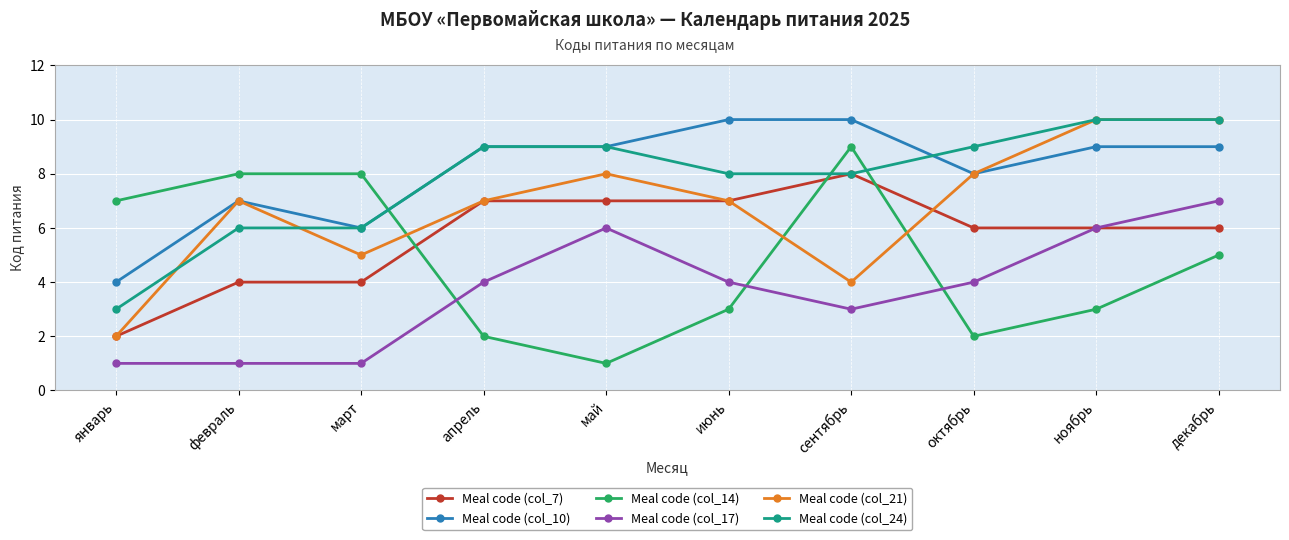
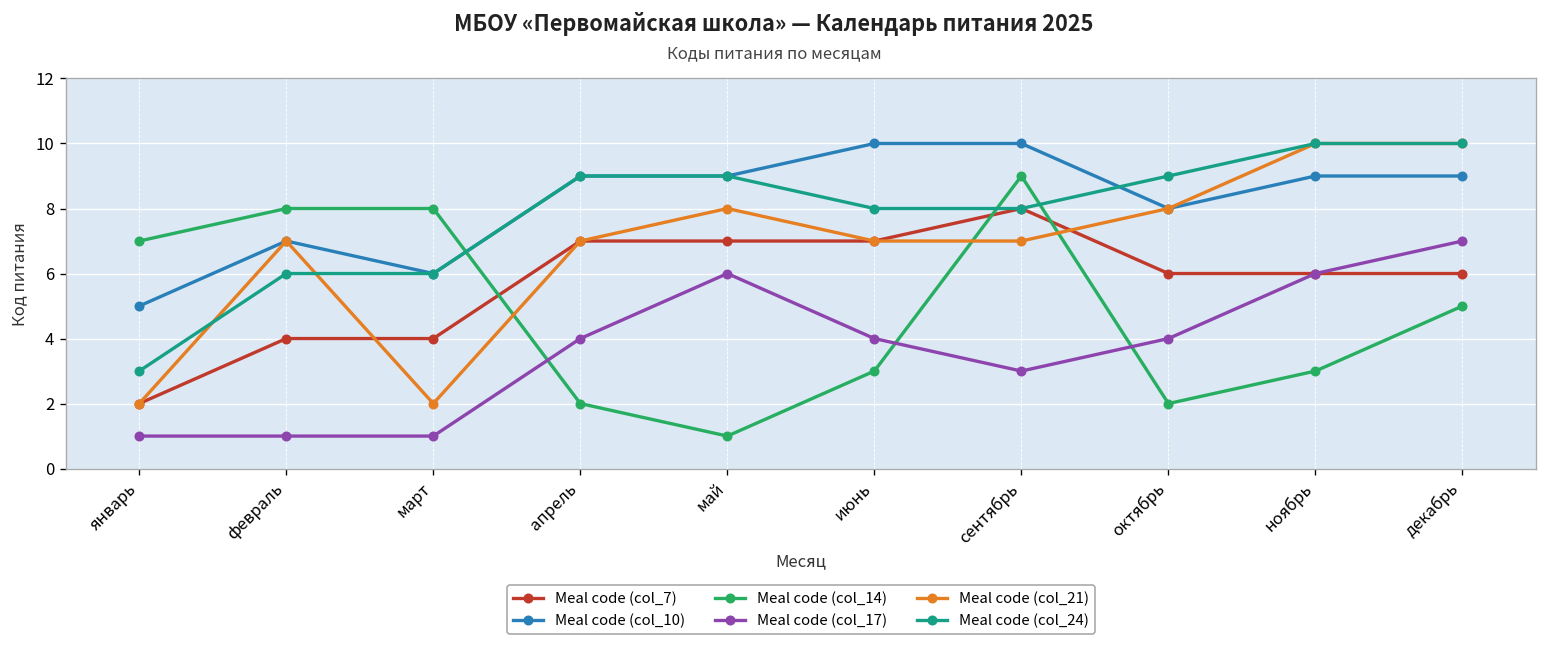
Meal code (col_10), январь: 4 -> 5
Meal code (col_21), март: 5 -> 2
Meal code (col_21), сентябрь: 4 -> 7
